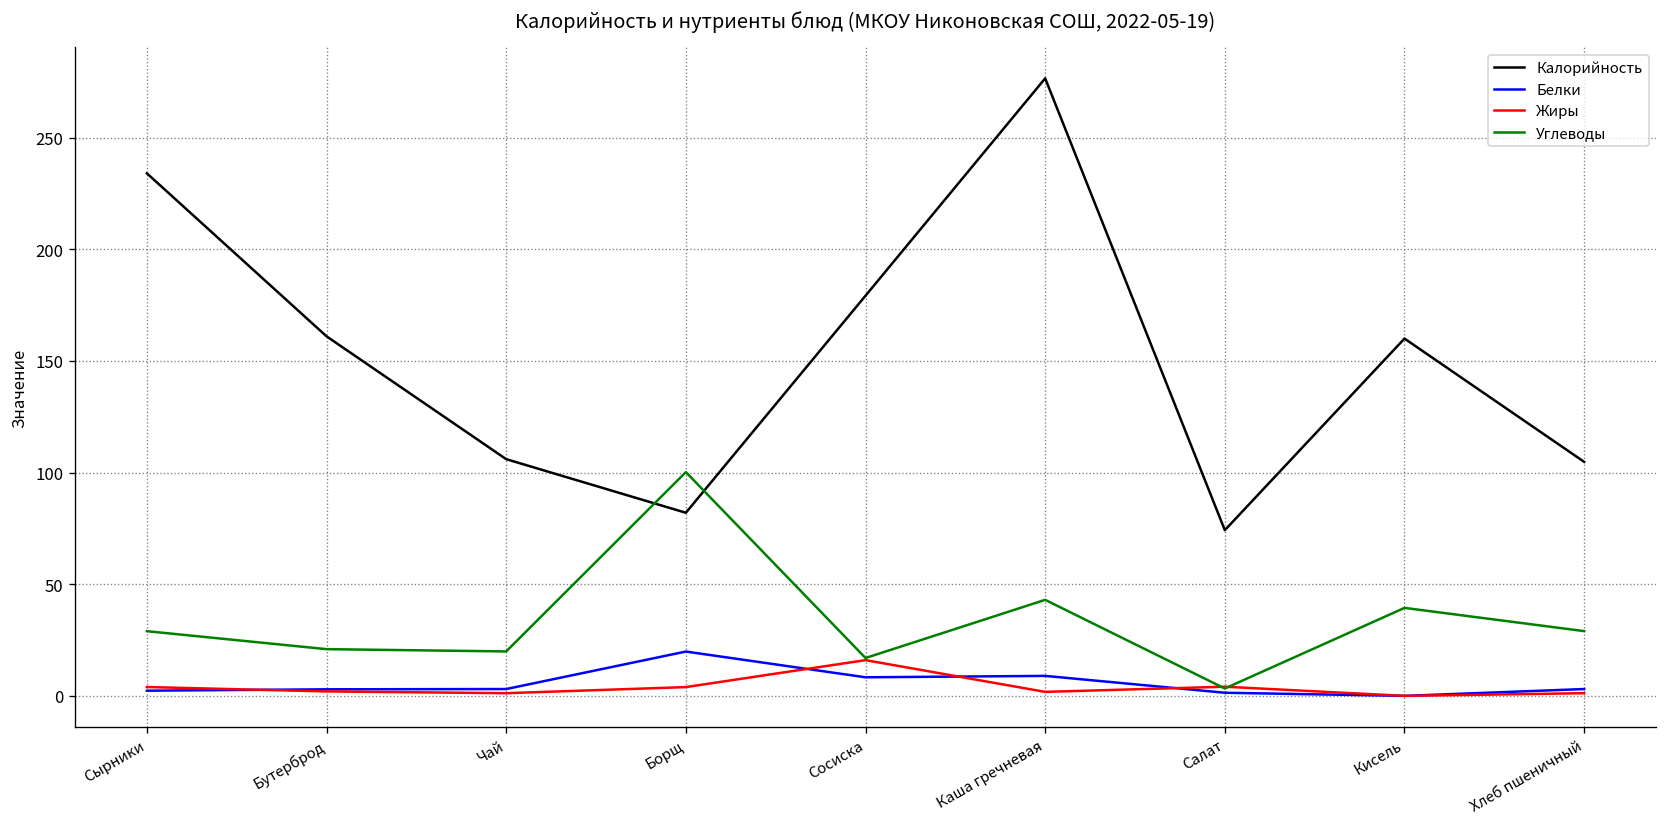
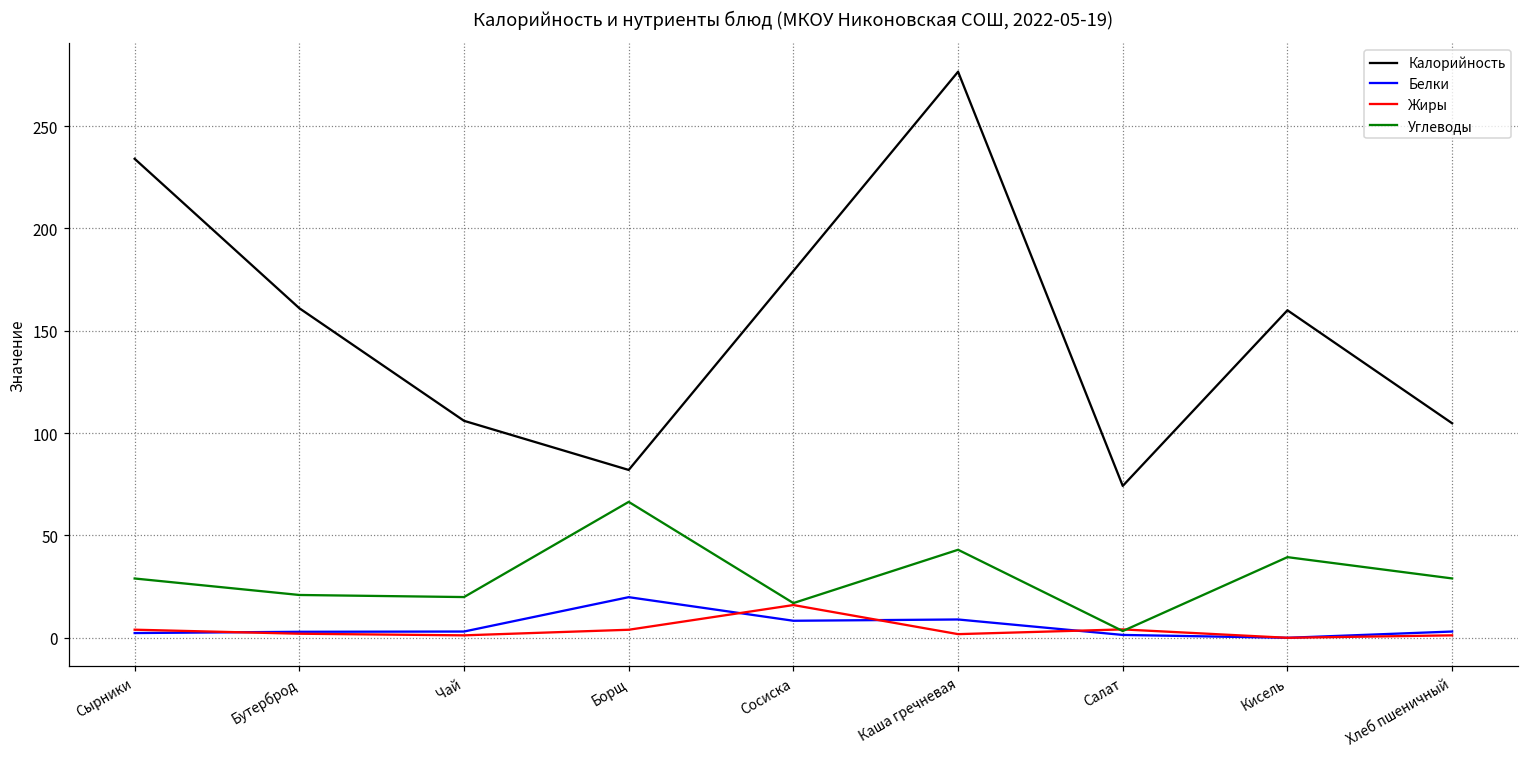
Углеводы, Борщ: 100 -> 66
